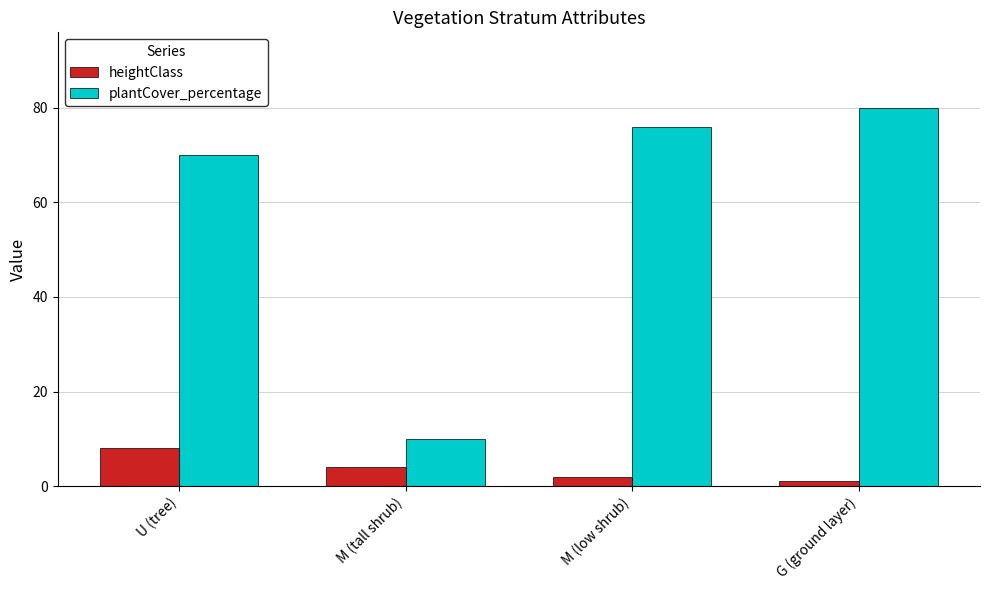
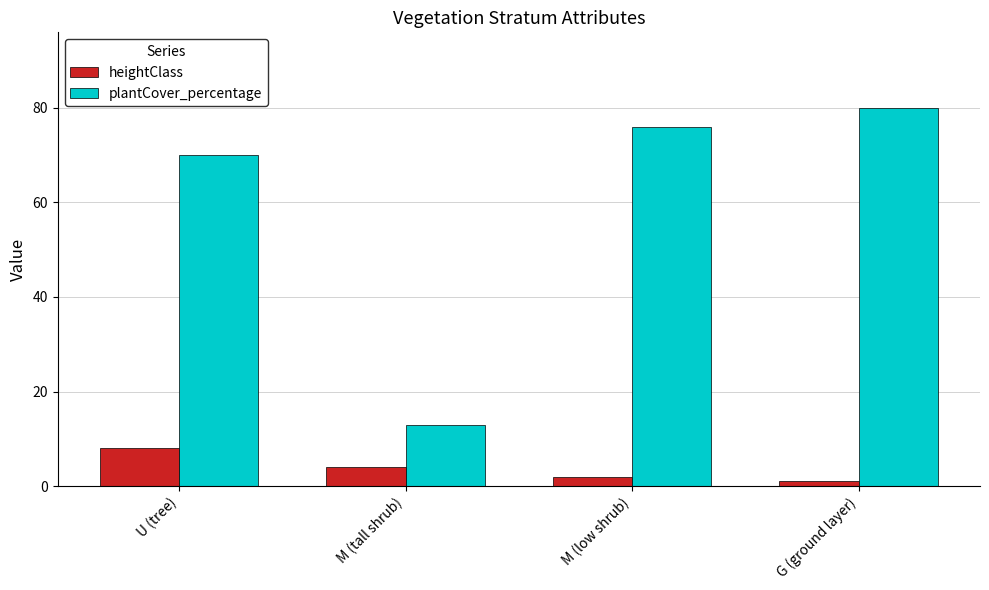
plantCover_percentage, M (tall shrub): 10 -> 13
